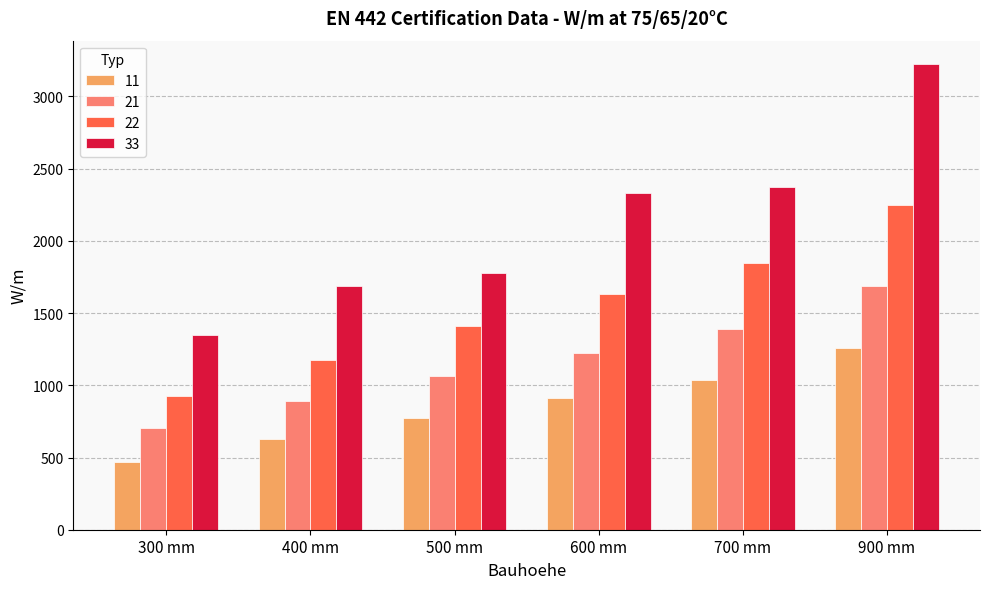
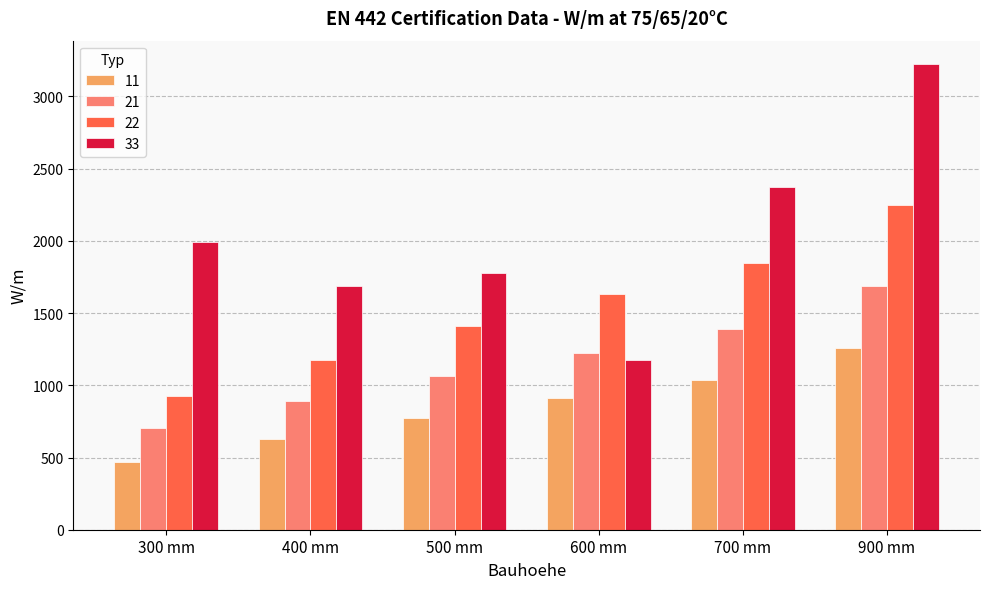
33, 300 mm: 1350 -> 1990
33, 600 mm: 2330 -> 1180
